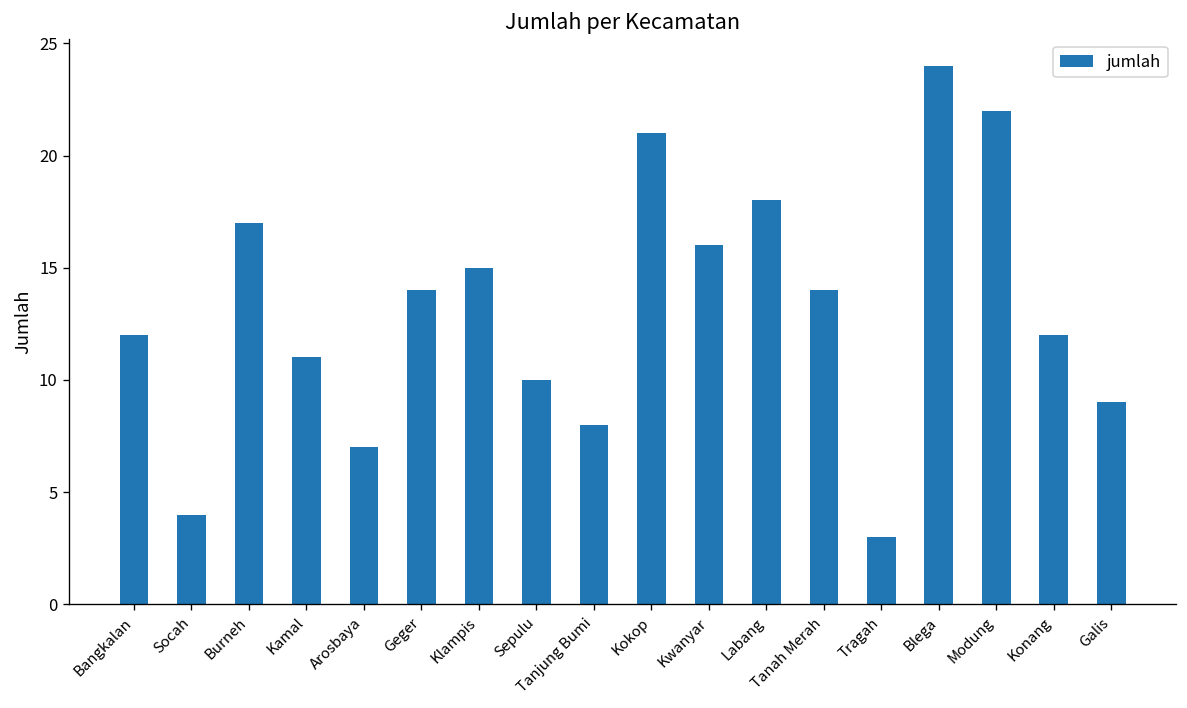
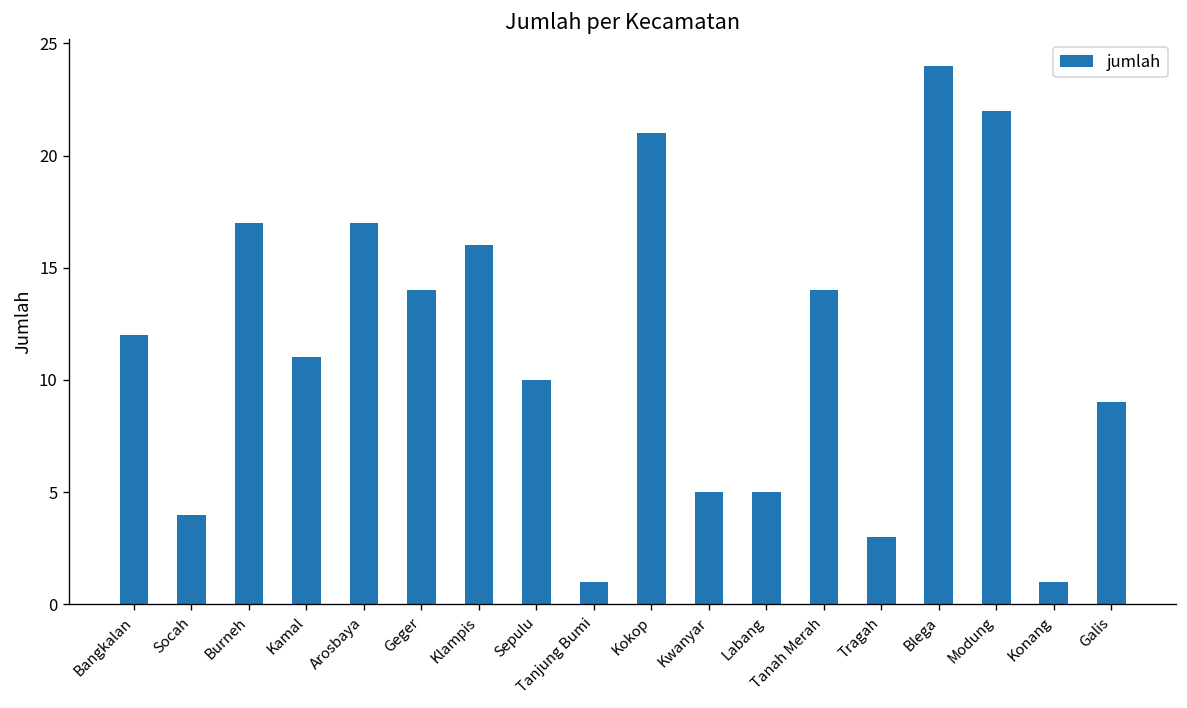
Arosbaya: 7 -> 17
Klampis: 15 -> 16
Tanjung Bumi: 8 -> 1
Kwanyar: 16 -> 5
Labang: 18 -> 5
Konang: 12 -> 1
